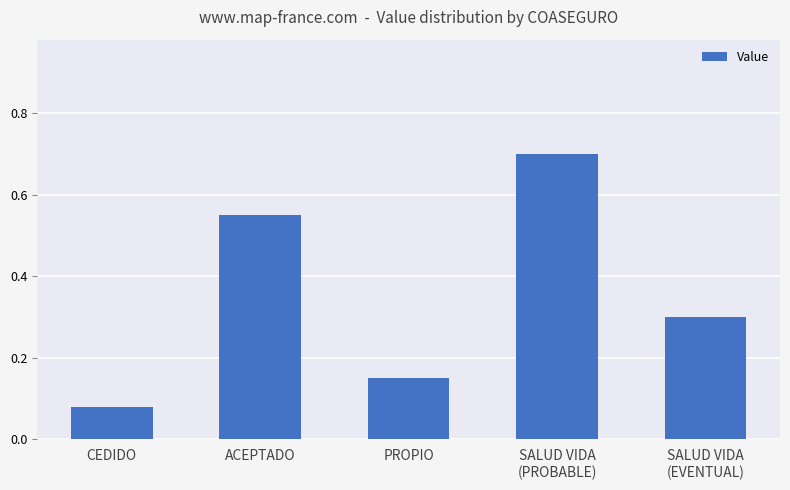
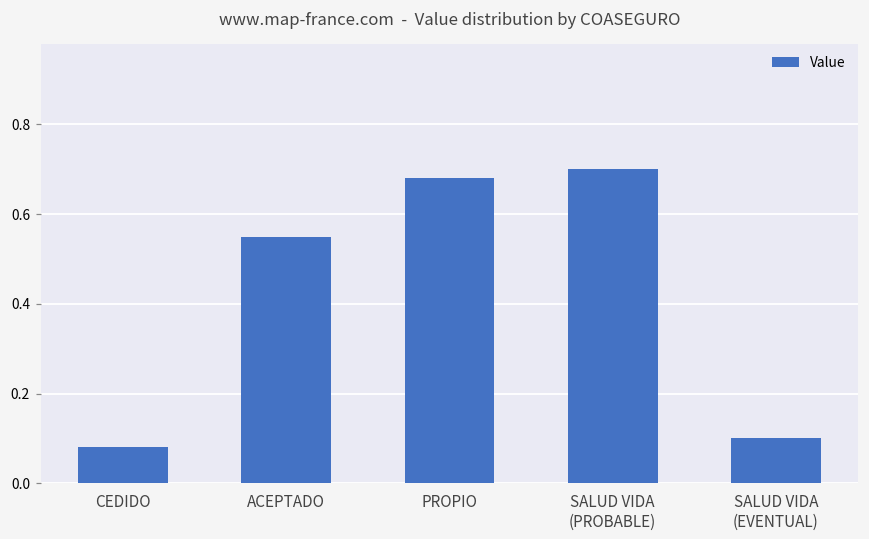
PROPIO: 0.15 -> 0.68
SALUD VIDA (EVENTUAL): 0.3 -> 0.1
